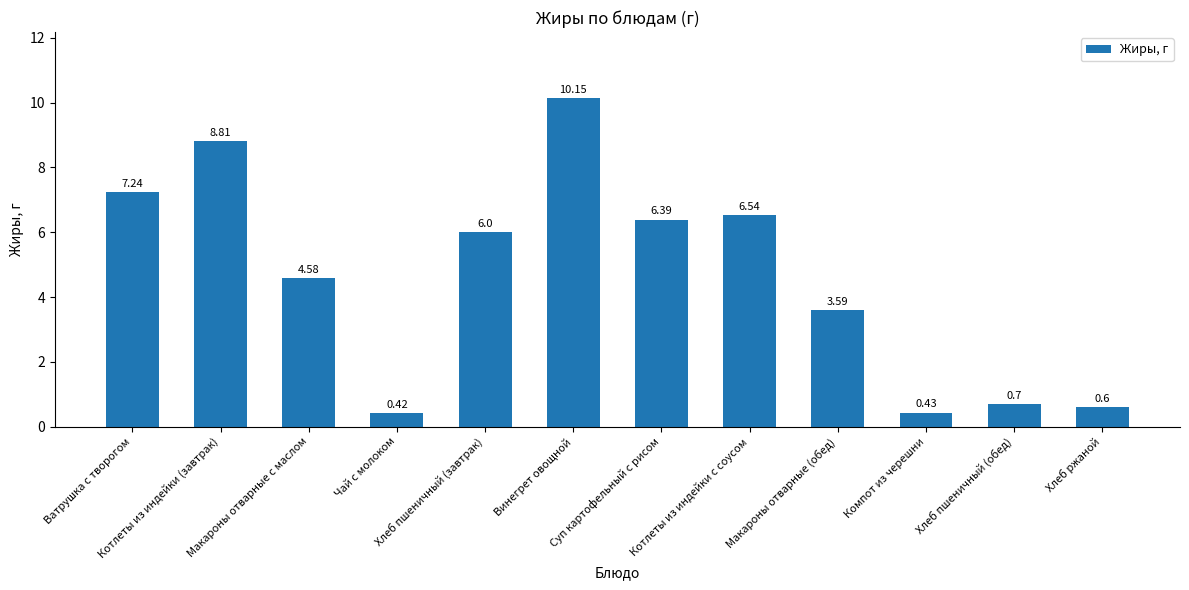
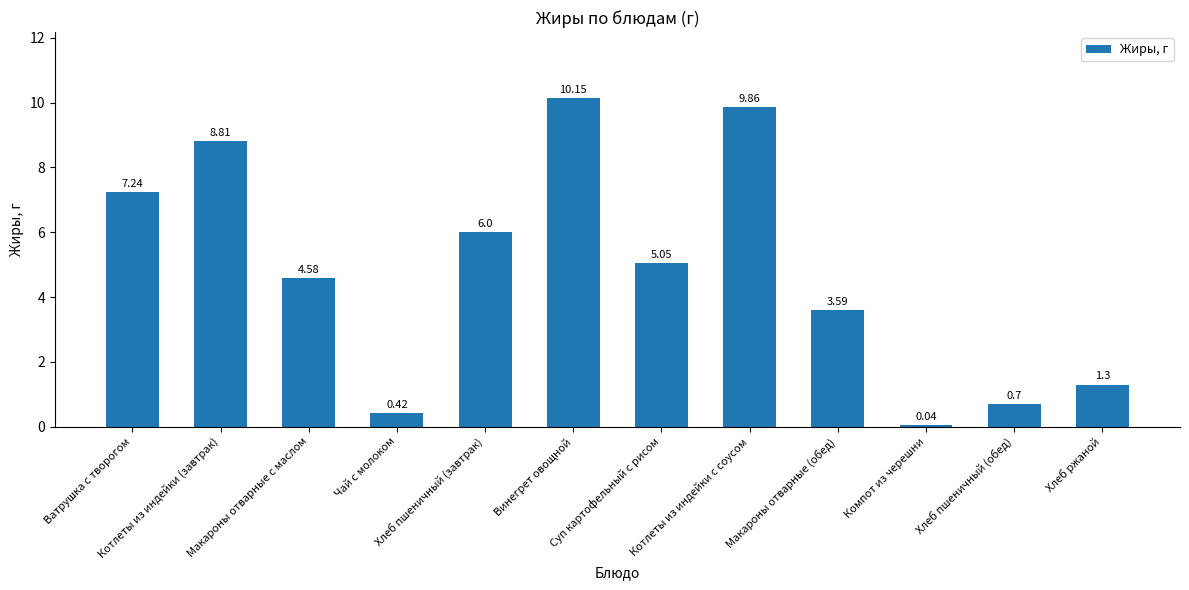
Суп картофельный с рисом: 6.39 -> 5.05
Котлеты из индейки с соусом: 6.54 -> 9.86
Компот из черешни: 0.43 -> 0.04
Хлеб ржаной: 0.6 -> 1.3
